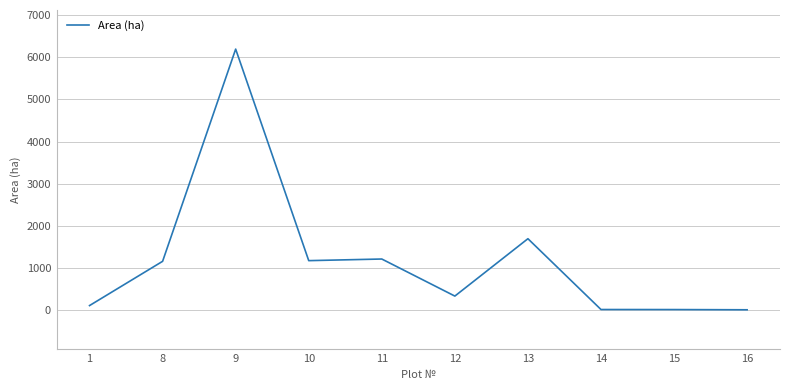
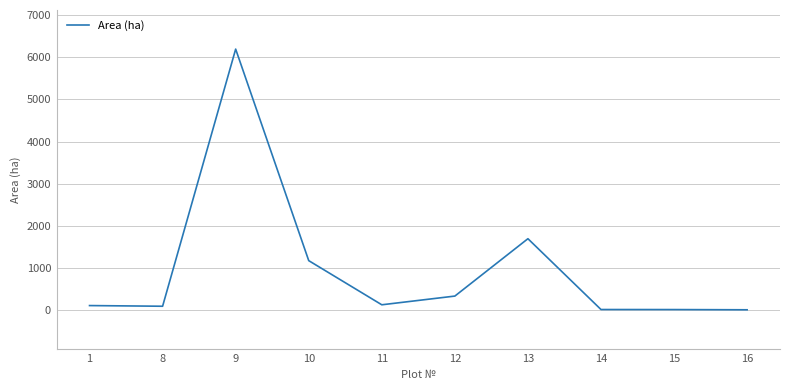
8: 1200 -> 100
11: 1200 -> 100
